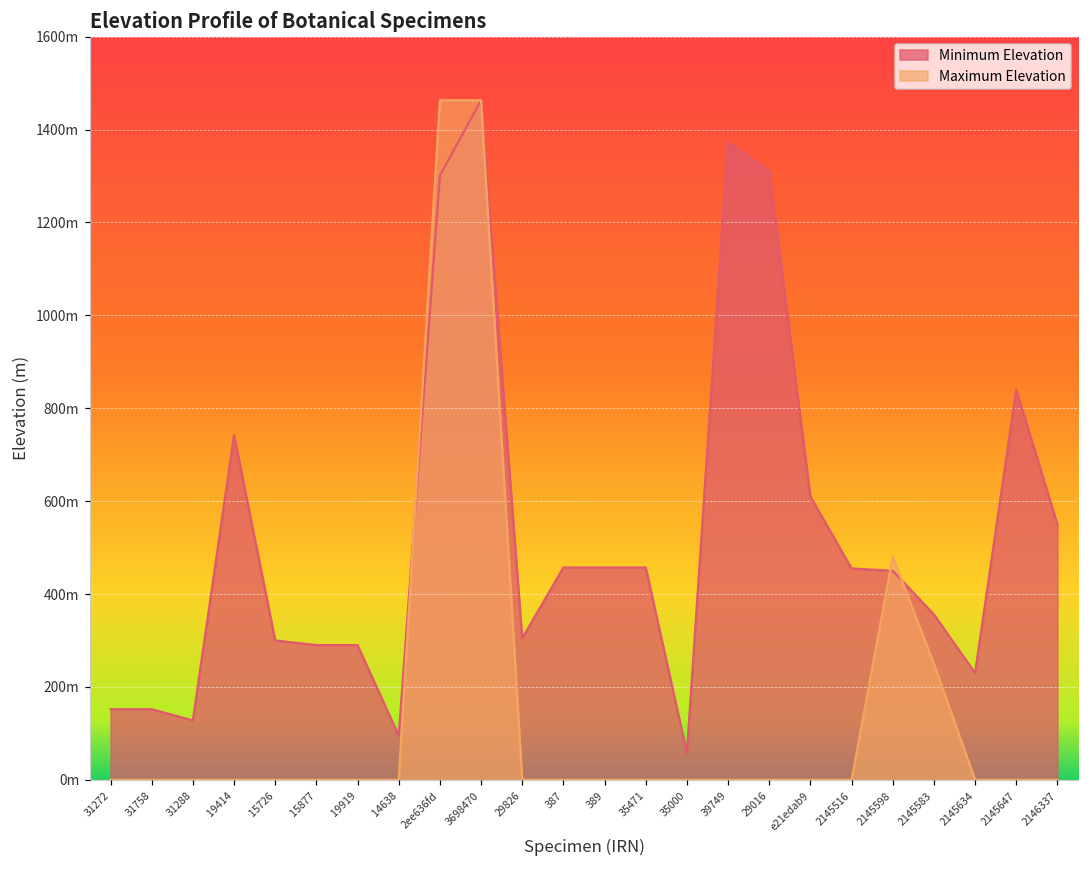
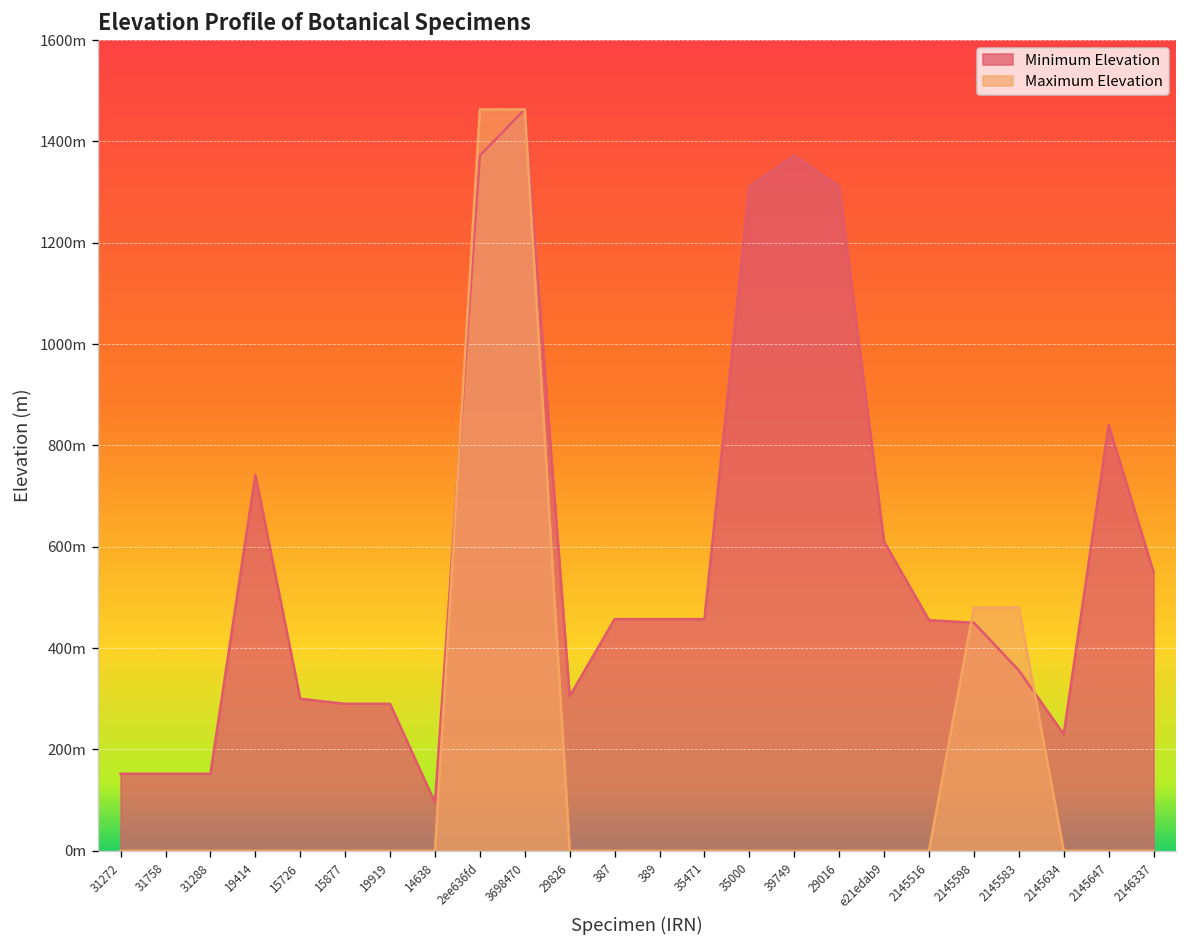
Minimum Elevation, 31288: 130m -> 150m
Minimum Elevation, 2ee636fd: 1300m -> 1370m
Minimum Elevation, 35000: 60m -> 1310m
Maximum Elevation, 2145583: 250m -> 480m
